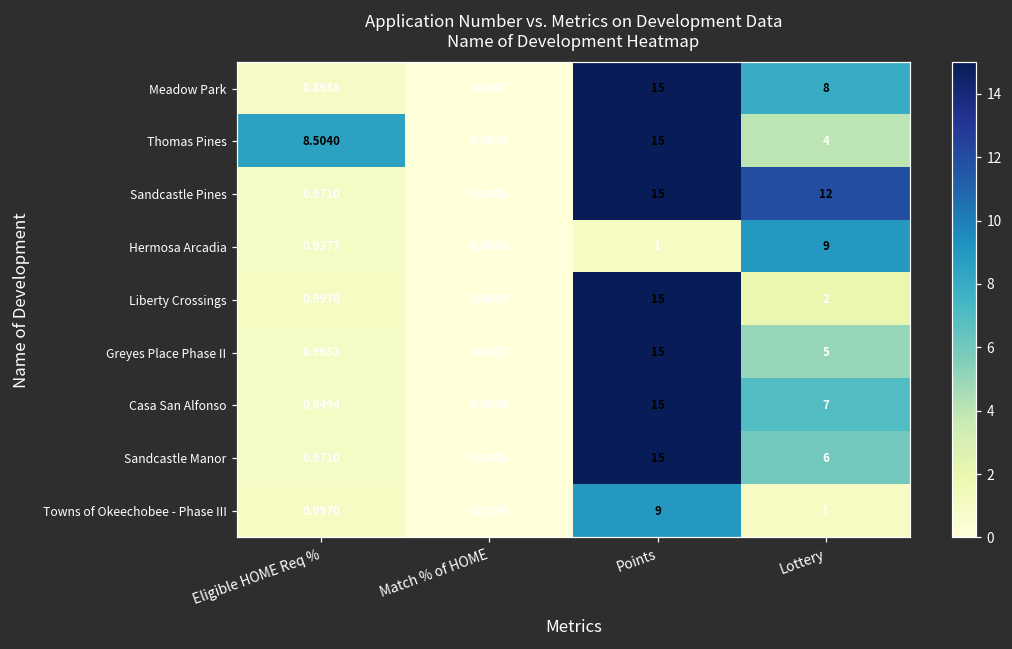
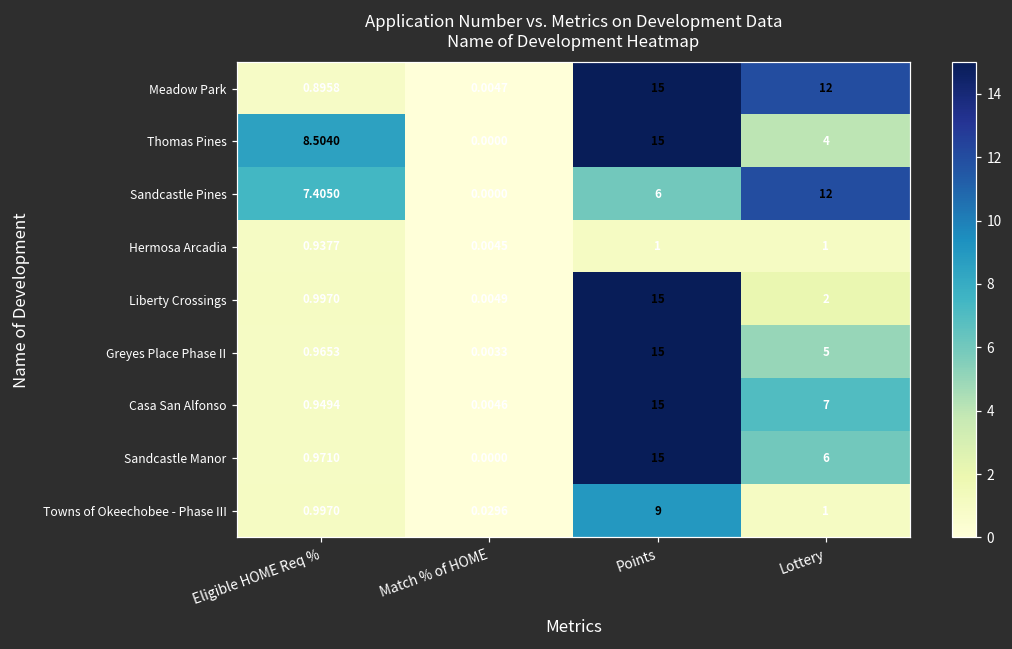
Meadow Park, Lottery: 8 -> 12
Sandcastle Pines, Eligible HOME Req %: 0.9710 -> 7.4050
Sandcastle Pines, Points: 15 -> 6
Hermosa Arcadia, Lottery: 9 -> 1
